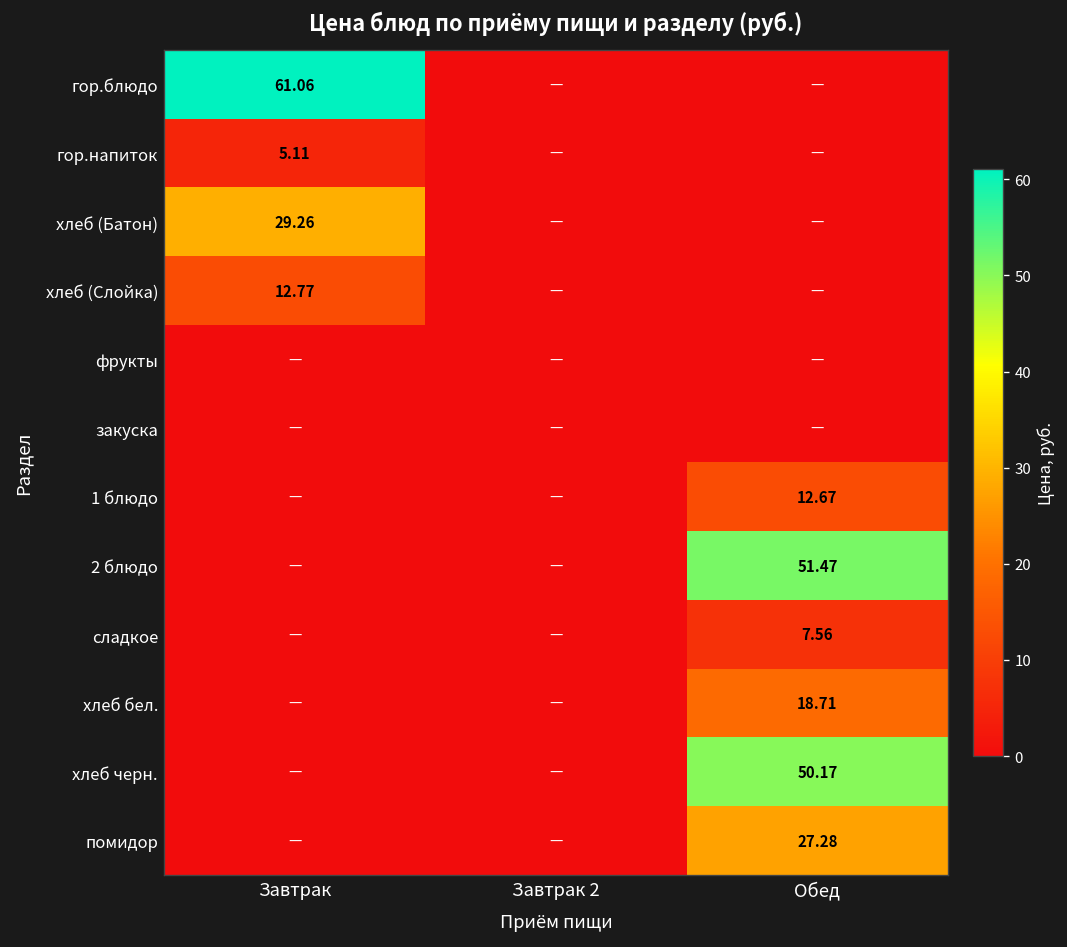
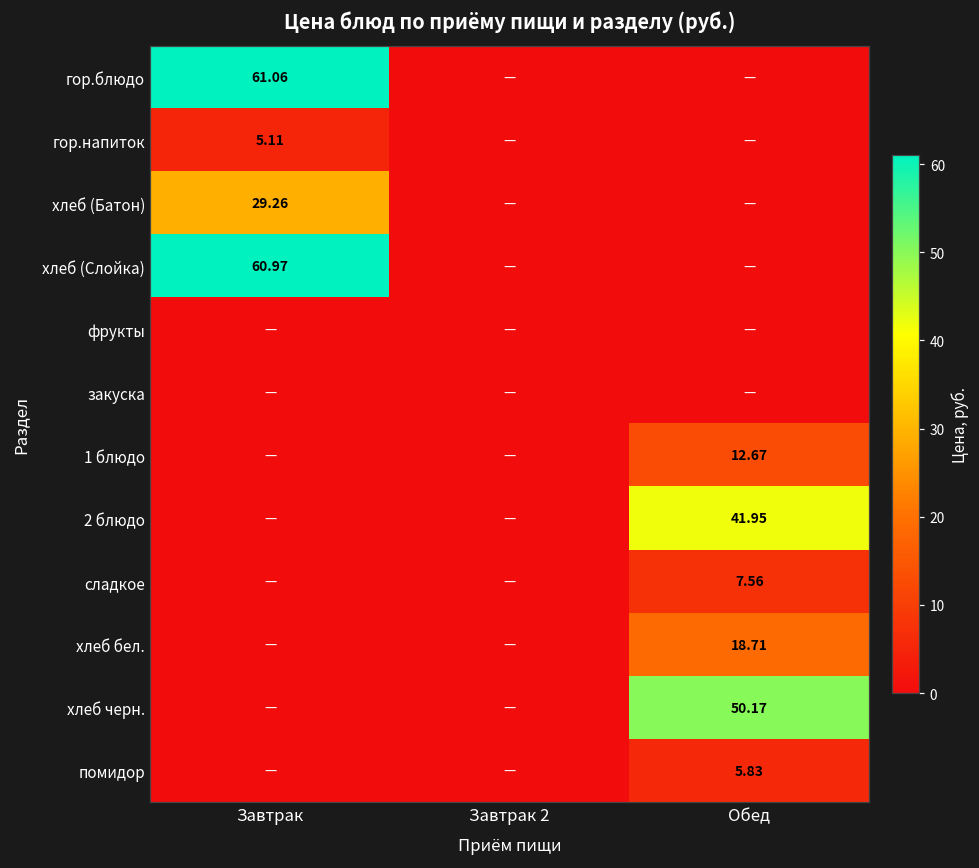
хлеб (Слойка), Завтрак: 12.77 -> 60.97
2 блюдо, Обед: 51.47 -> 41.95
помидор, Обед: 27.28 -> 5.83
